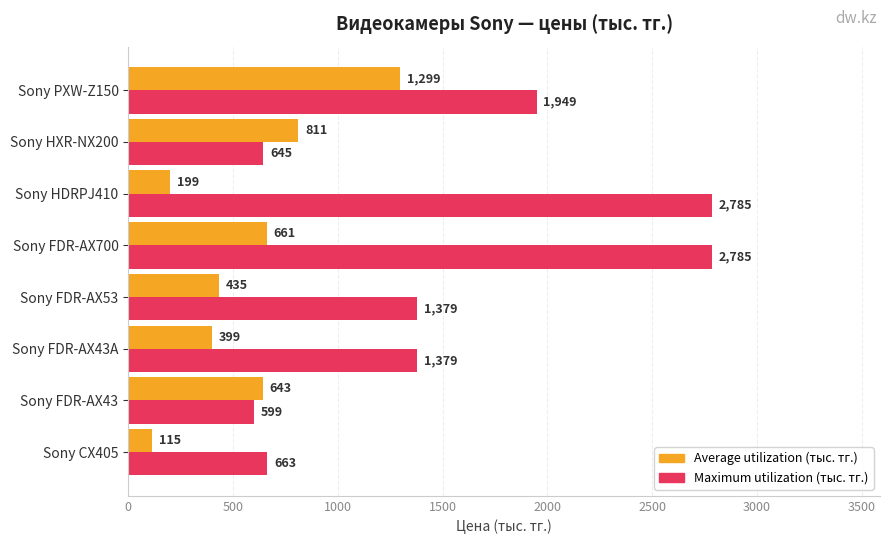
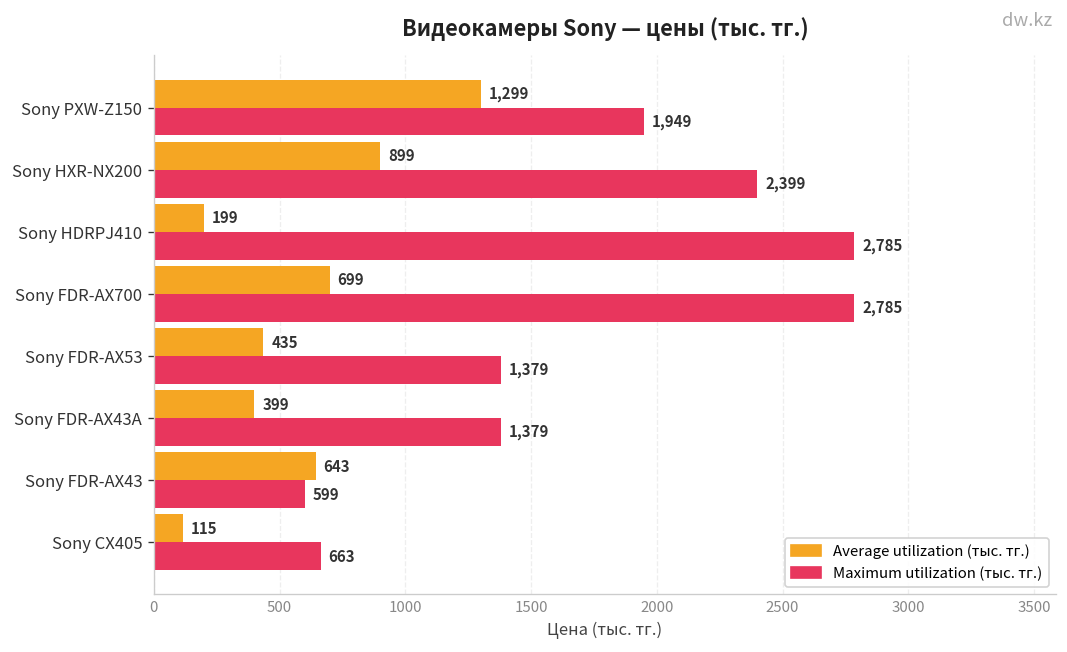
Average utilization (тыс. тг.), Sony HXR-NX200: 811 -> 899
Maximum utilization (тыс. тг.), Sony HXR-NX200: 645 -> 2,399
Average utilization (тыс. тг.), Sony FDR-AX700: 661 -> 699
